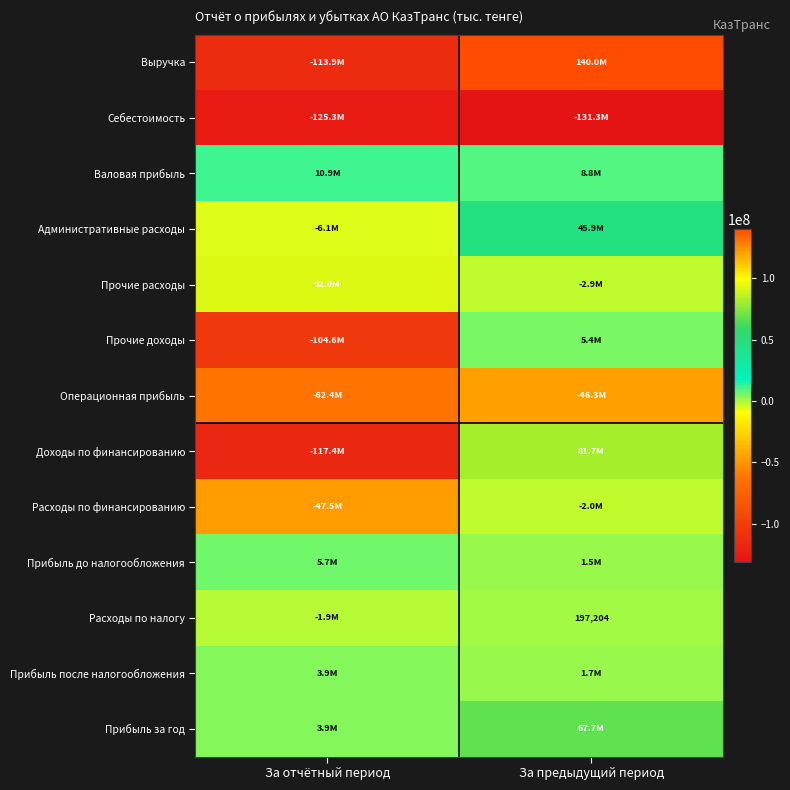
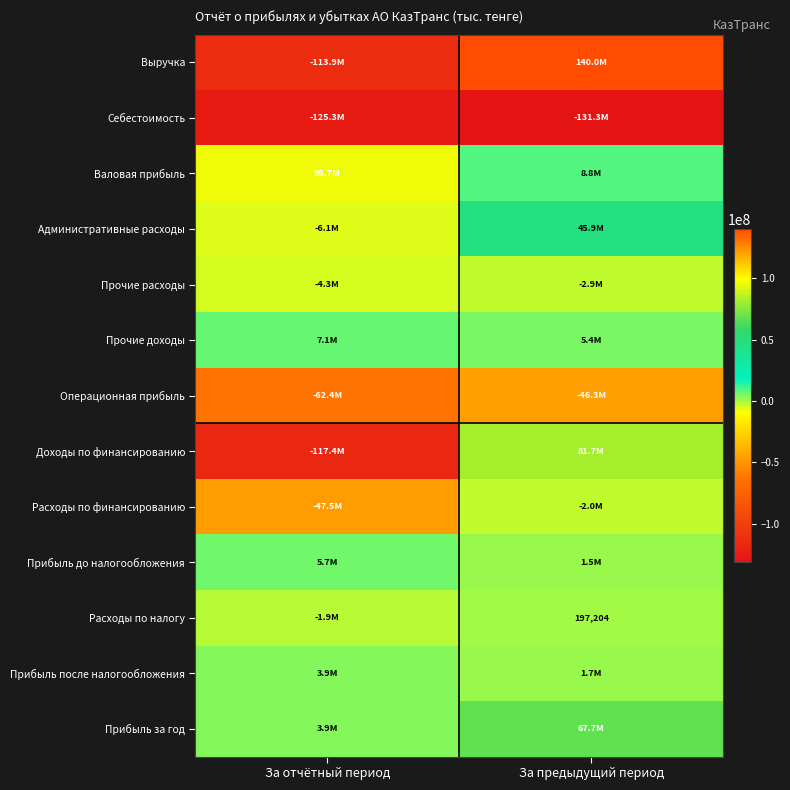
Валовая прибыль, За отчётный период: 10.9M -> 95.7M
Прочие расходы, За отчётный период: 92.0M -> -4.3M
Прочие доходы, За отчётный период: -104.6M -> 7.1M
